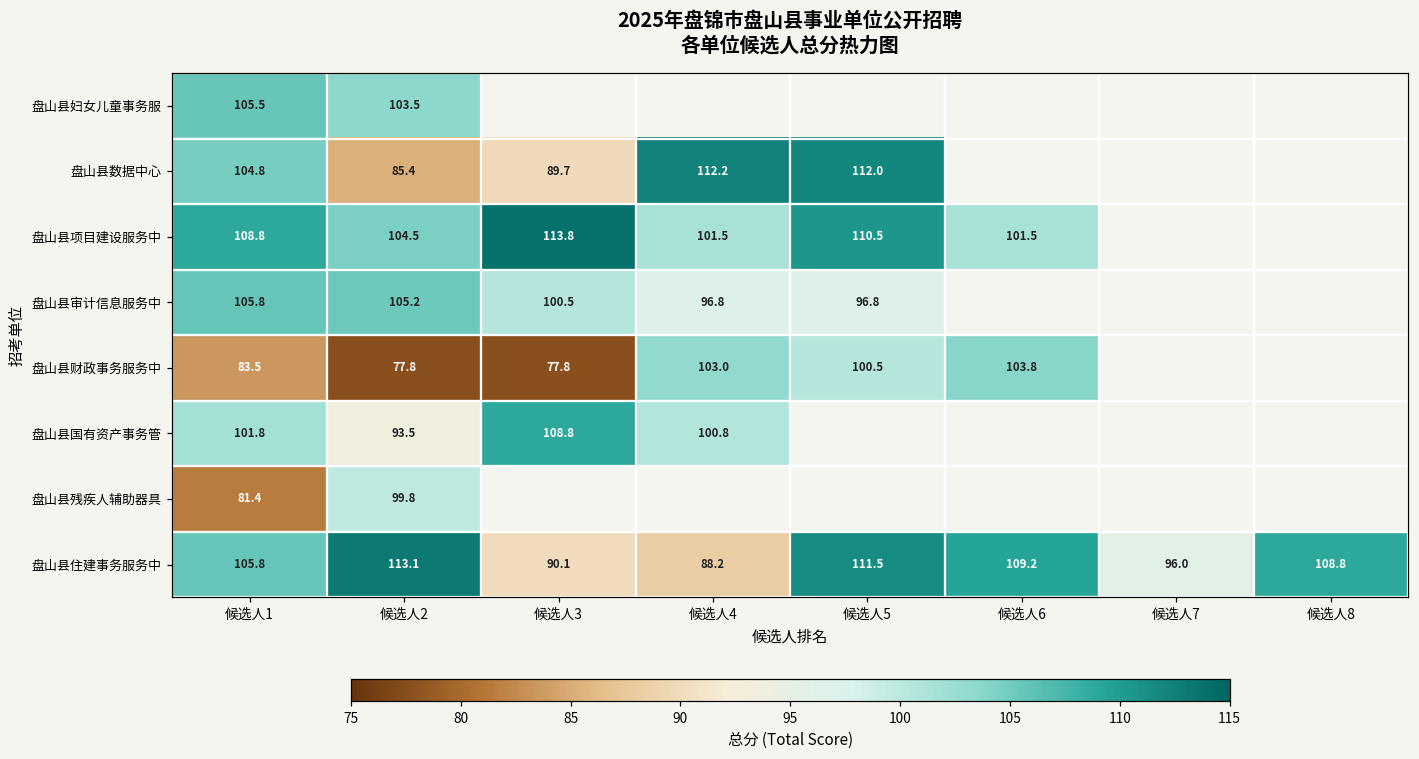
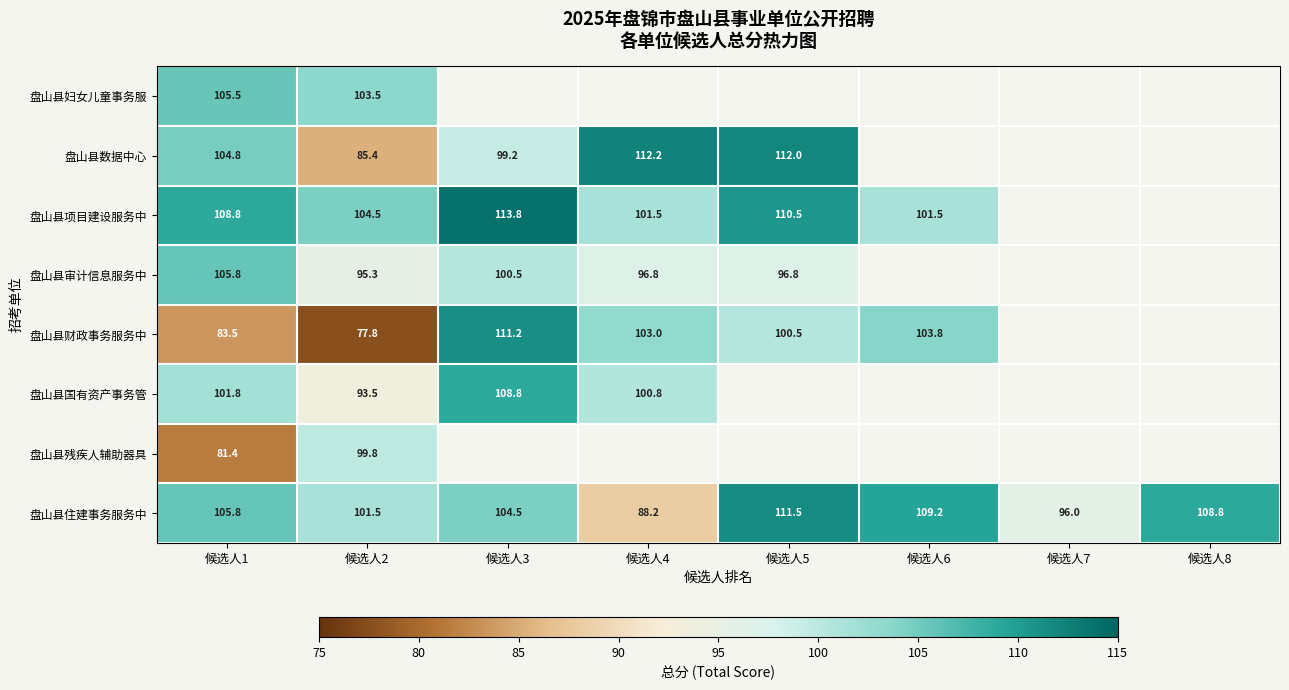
盘山县数据中心, 候选人3: 89.7 -> 99.2
盘山县审计信息服务中, 候选人2: 105.2 -> 95.3
盘山县财政事务服务中, 候选人3: 77.8 -> 111.2
盘山县住建事务服务中, 候选人2: 113.1 -> 101.5
盘山县住建事务服务中, 候选人3: 90.1 -> 104.5
